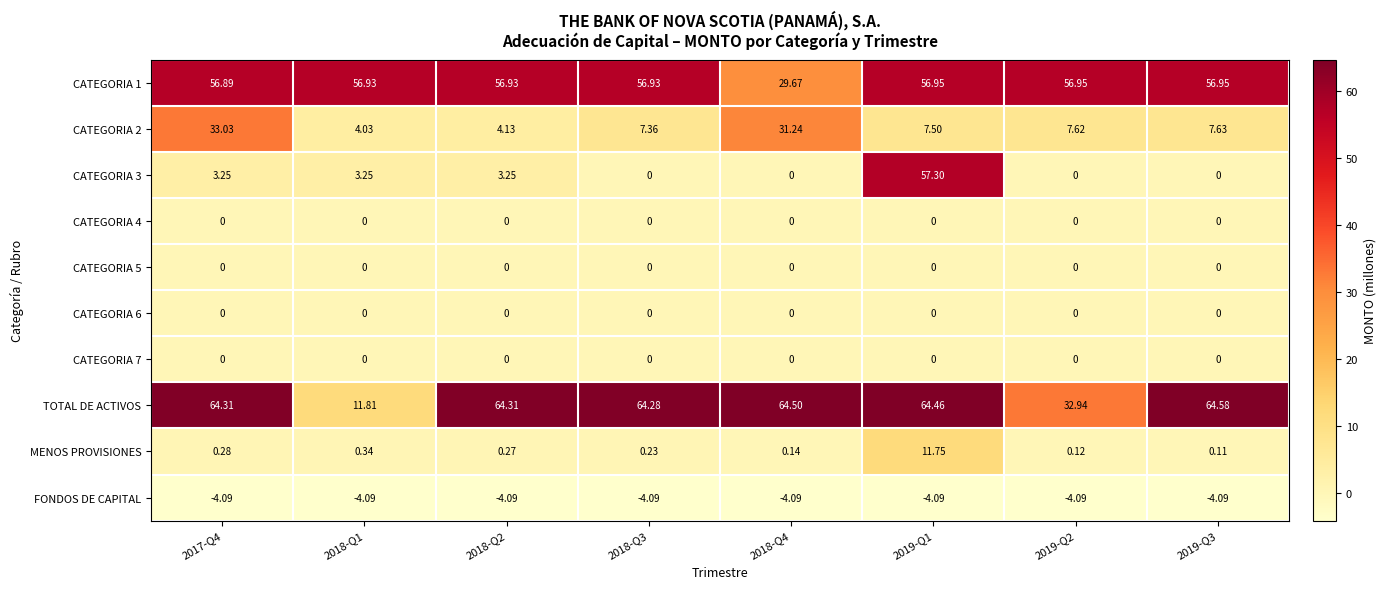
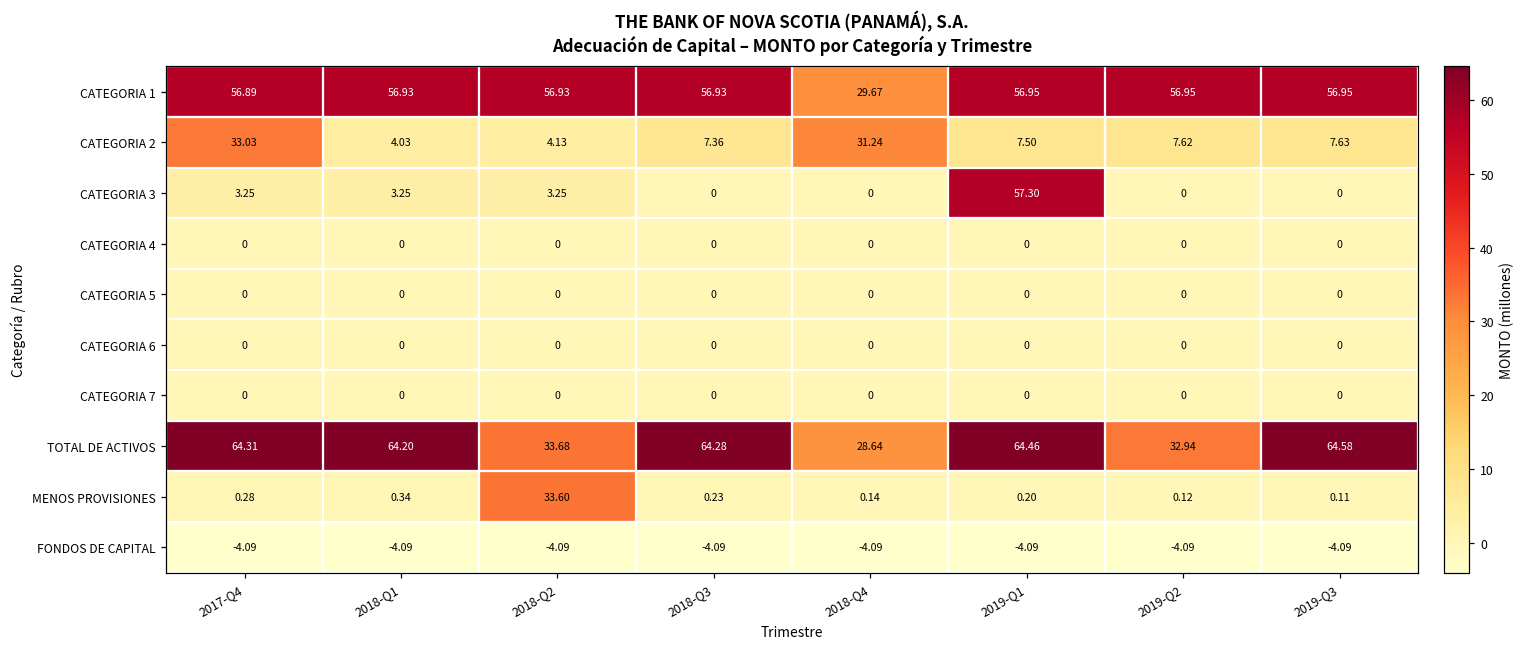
TOTAL DE ACTIVOS, 2018-Q1: 11.81 -> 64.20
TOTAL DE ACTIVOS, 2018-Q2: 64.31 -> 33.68
TOTAL DE ACTIVOS, 2018-Q4: 64.50 -> 28.64
MENOS PROVISIONES, 2018-Q2: 0.27 -> 33.60
MENOS PROVISIONES, 2019-Q1: 11.75 -> 0.20
